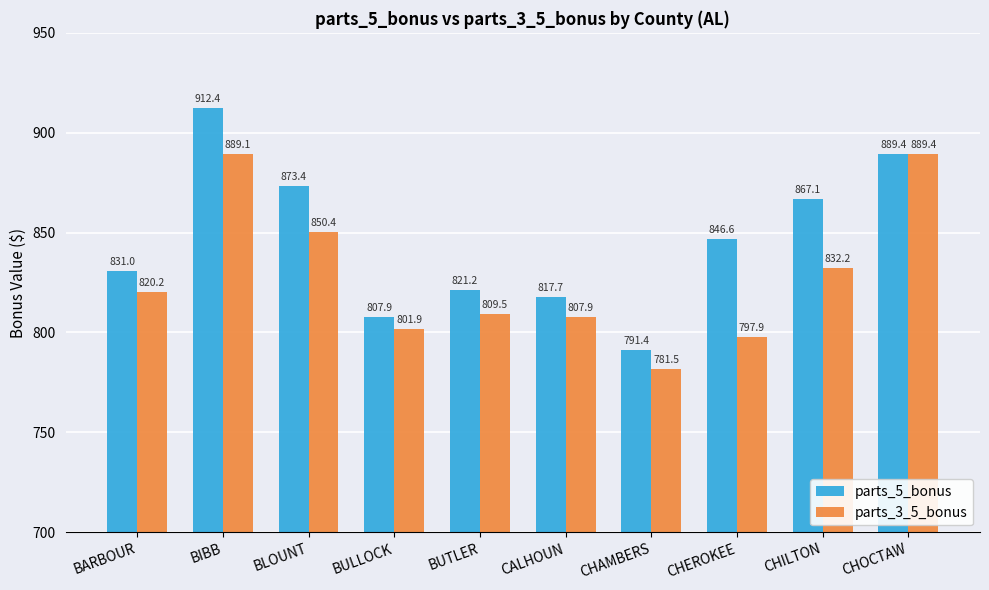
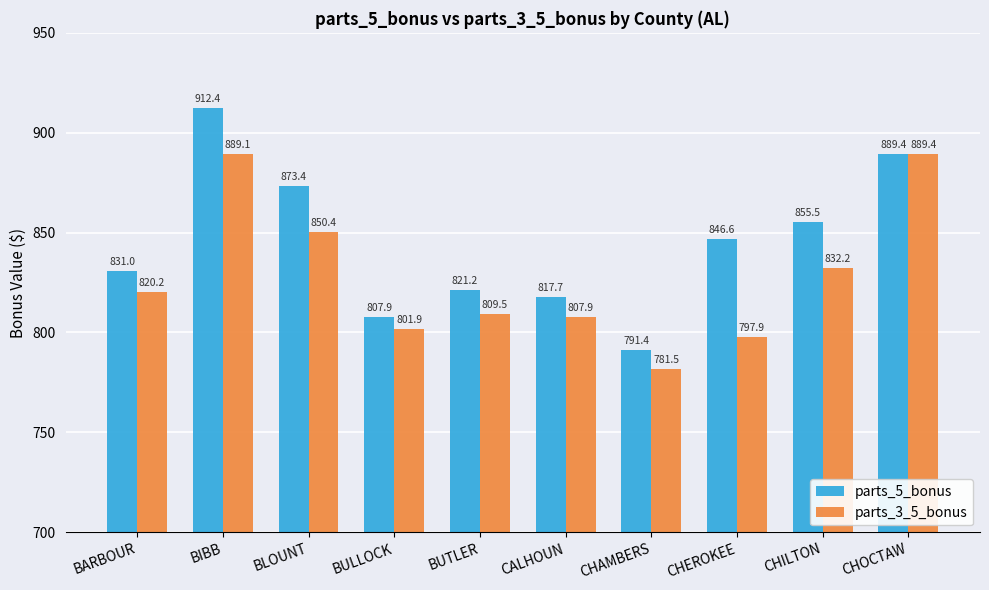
parts_5_bonus, CHILTON: 867.1 -> 855.5
